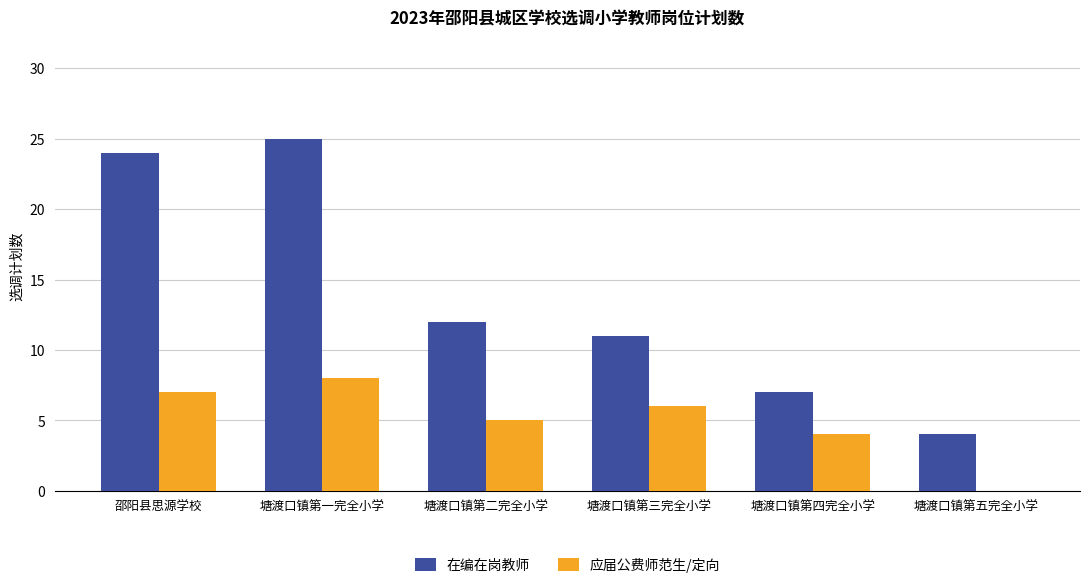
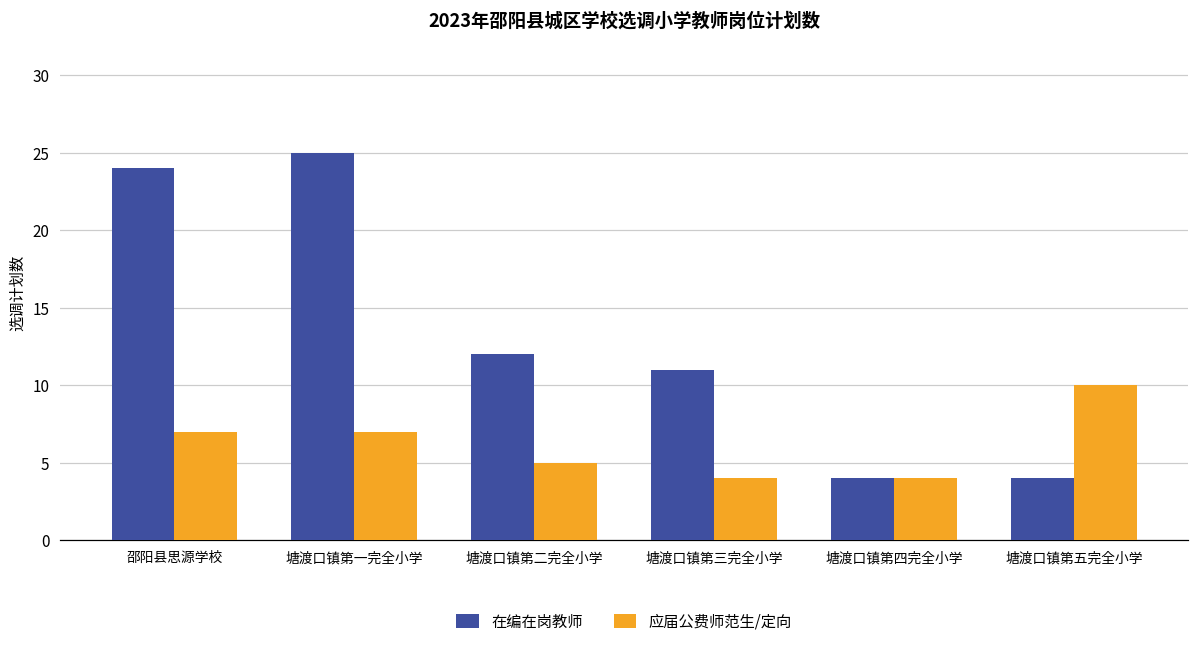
应届公费师范生/定向, 塘渡口镇第一完全小学: 8 -> 7
应届公费师范生/定向, 塘渡口镇第三完全小学: 6 -> 4
在编在岗教师, 塘渡口镇第四完全小学: 7 -> 4
应届公费师范生/定向, 塘渡口镇第五完全小学: 0 -> 10
